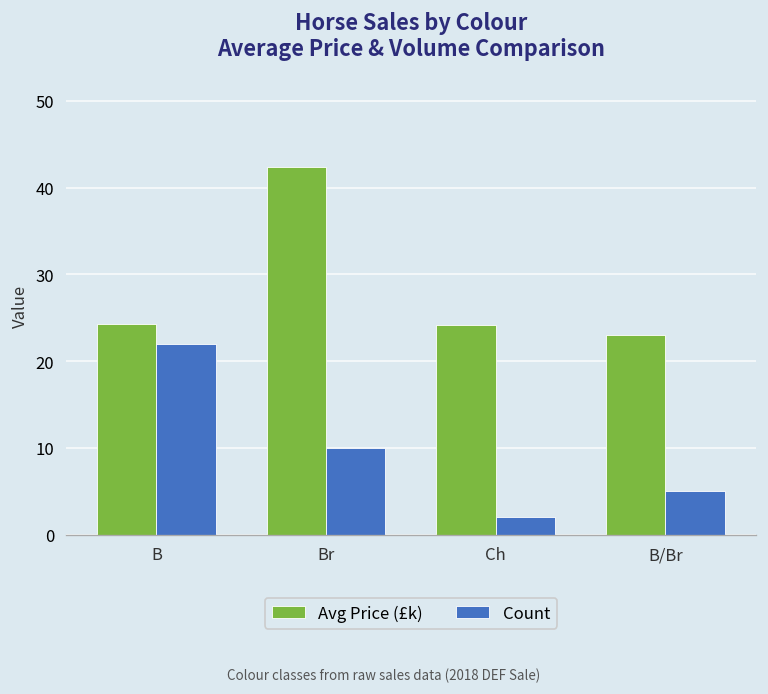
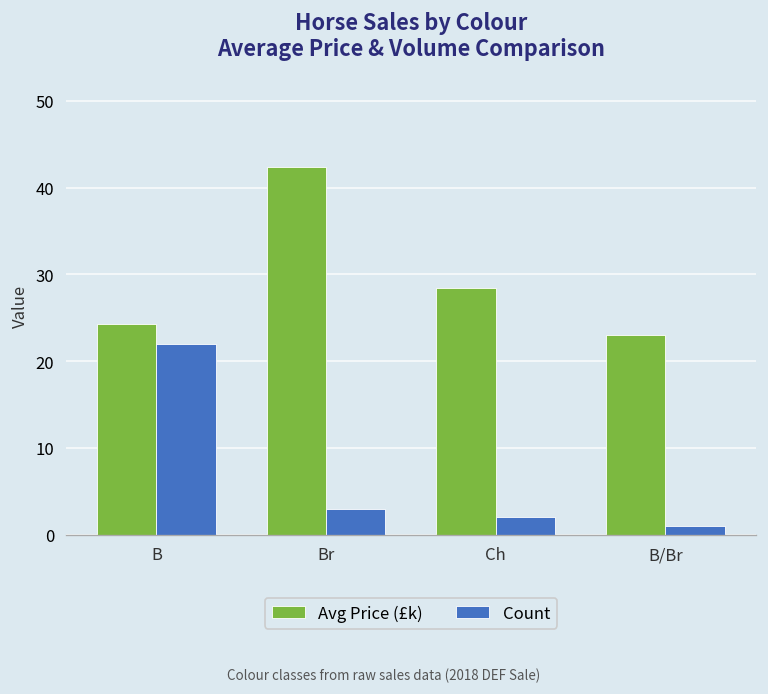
Count, Br: 10 -> 3
Avg Price (£k), Ch: 24 -> 28
Count, B/Br: 5 -> 1
